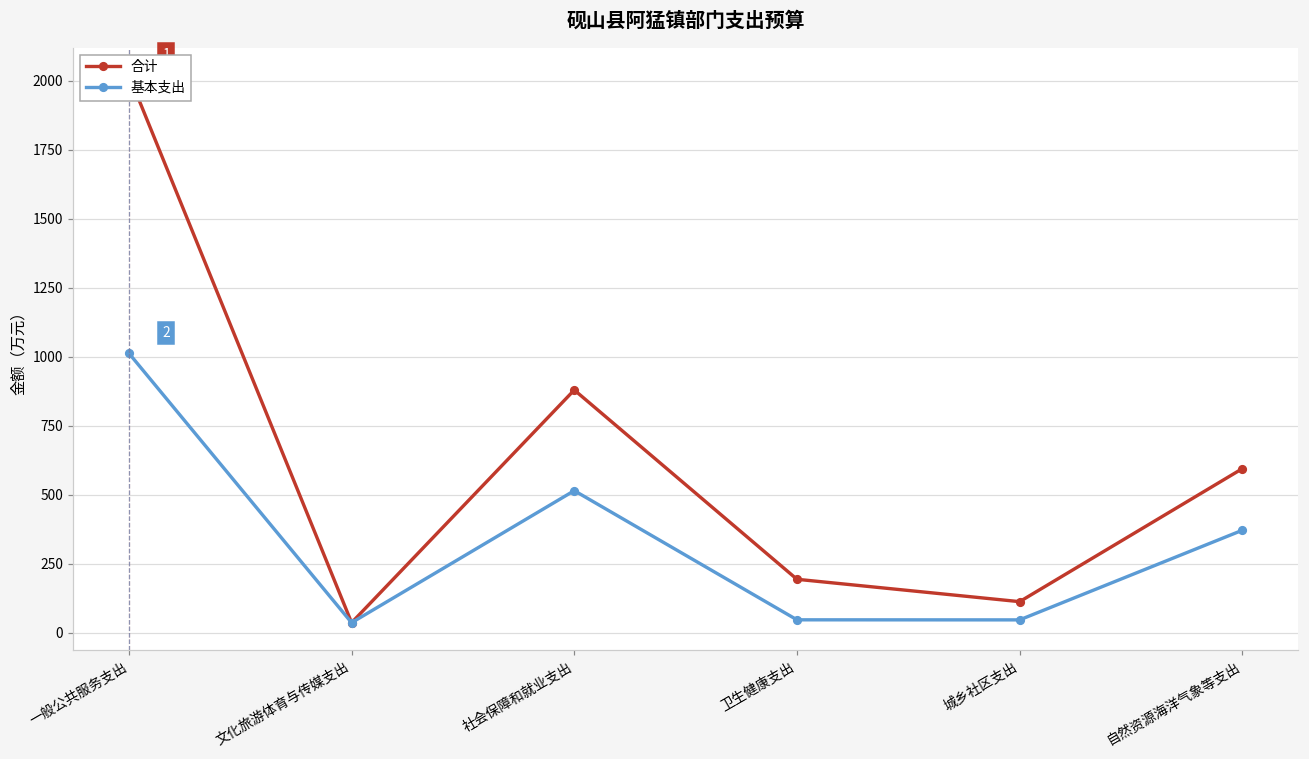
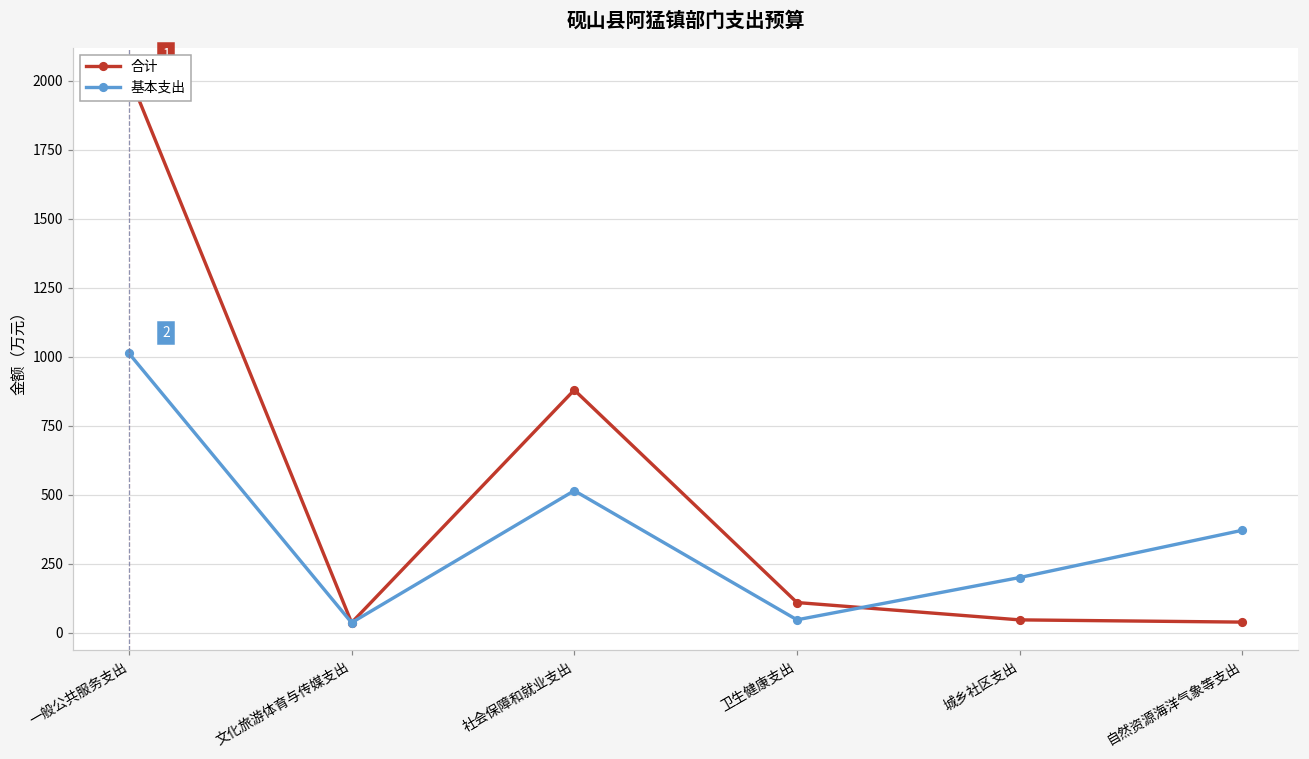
合计, 卫生健康支出: 190 -> 110
合计, 城乡社区支出: 110 -> 50
基本支出, 城乡社区支出: 50 -> 200
合计, 自然资源海洋气象等支出: 600 -> 40
